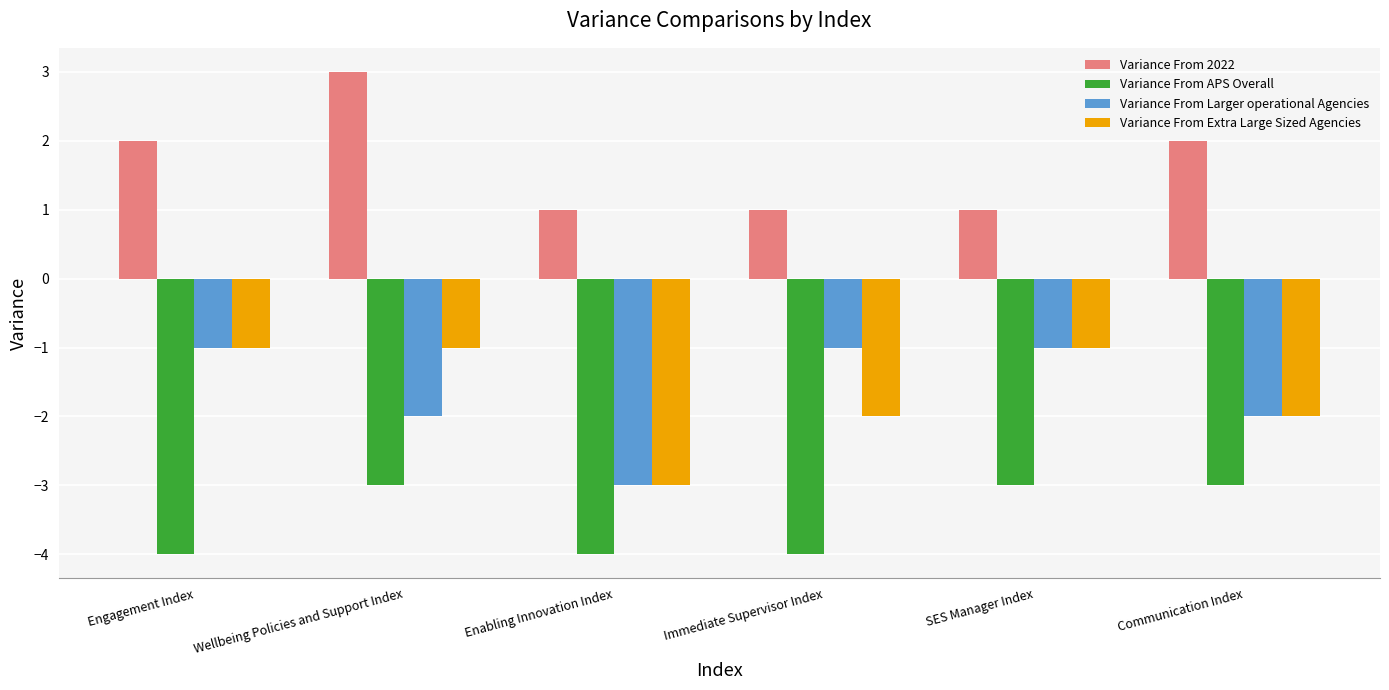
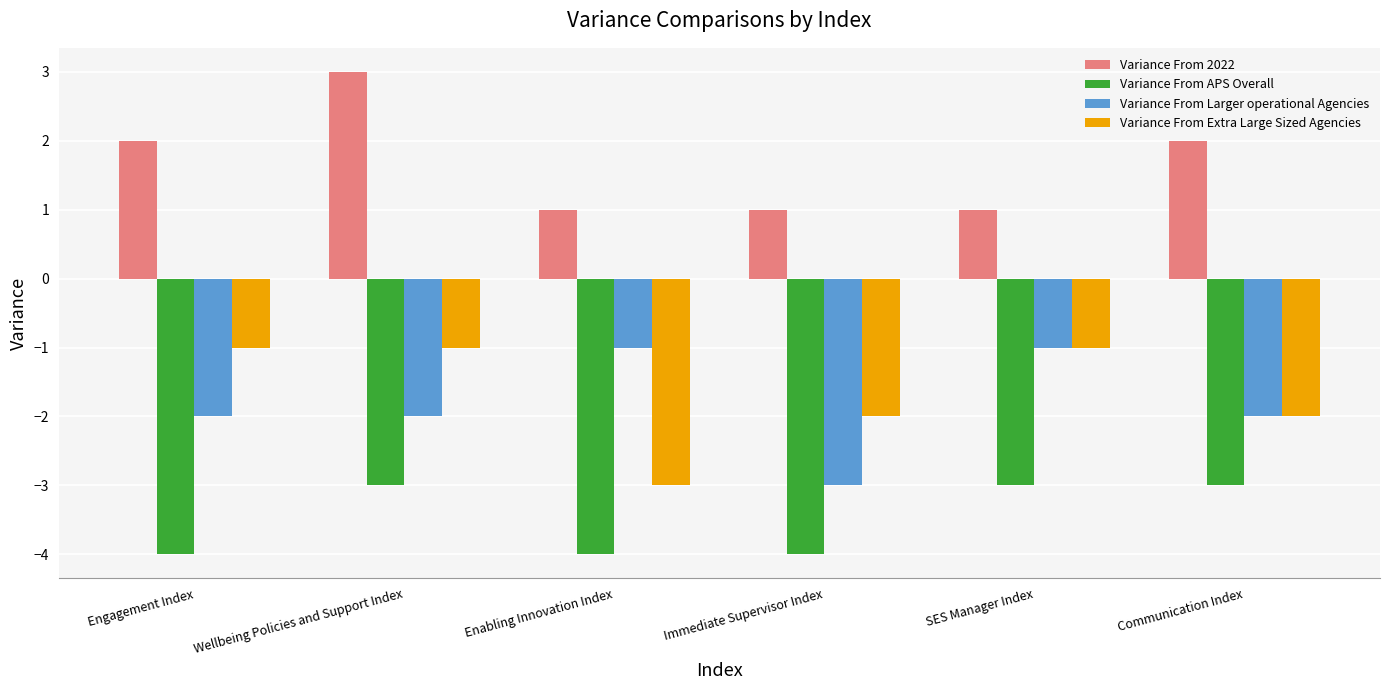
Variance From Larger operational Agencies, Engagement Index: -1 -> -2
Variance From Larger operational Agencies, Enabling Innovation Index: -3 -> -1
Variance From Larger operational Agencies, Immediate Supervisor Index: -1 -> -3
